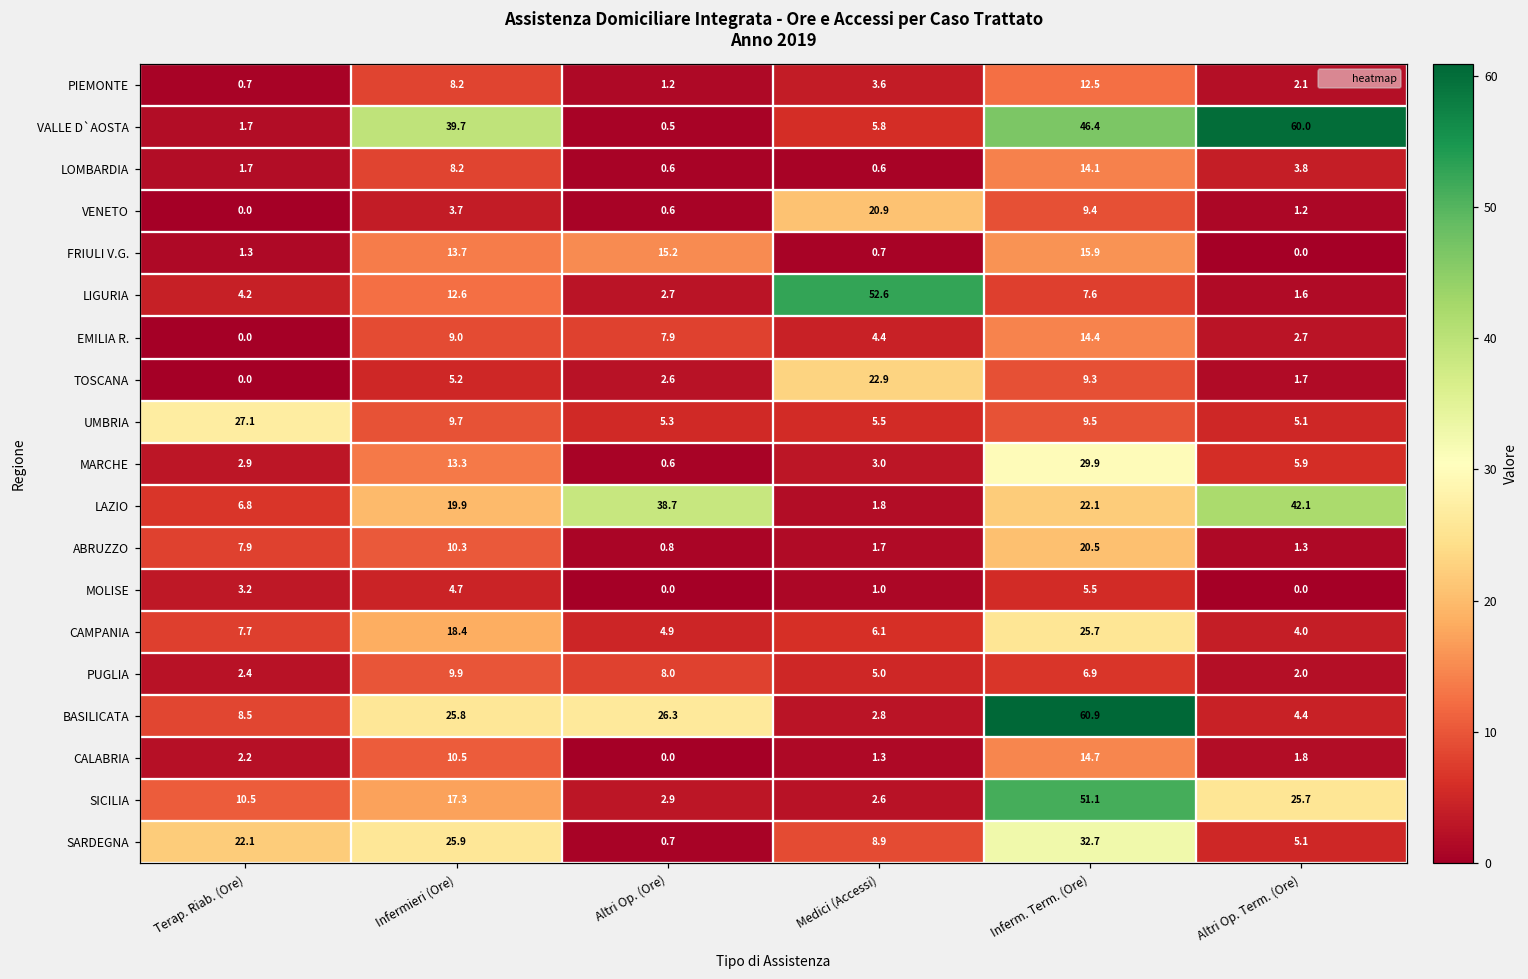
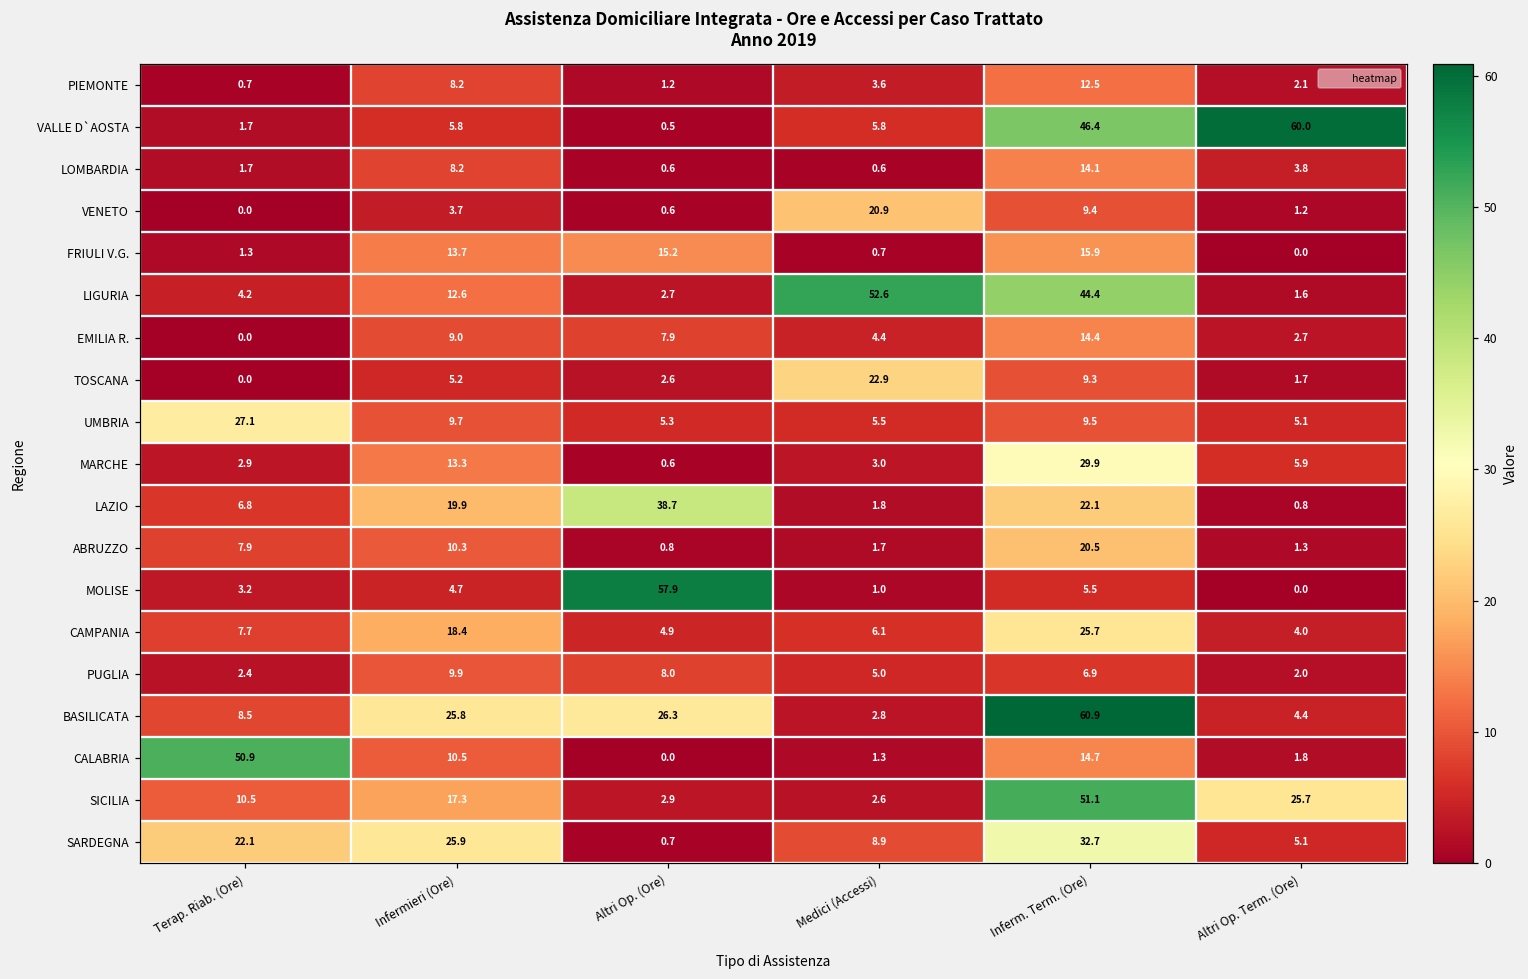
VALLE D`AOSTA, Infermieri (Ore): 39.7 -> 5.8
LIGURIA, Inferm. Term. (Ore): 7.6 -> 44.4
LAZIO, Altri Op. Term. (Ore): 42.1 -> 0.8
MOLISE, Altri Op. (Ore): 0.0 -> 57.9
CALABRIA, Terap. Riab. (Ore): 2.2 -> 50.9
